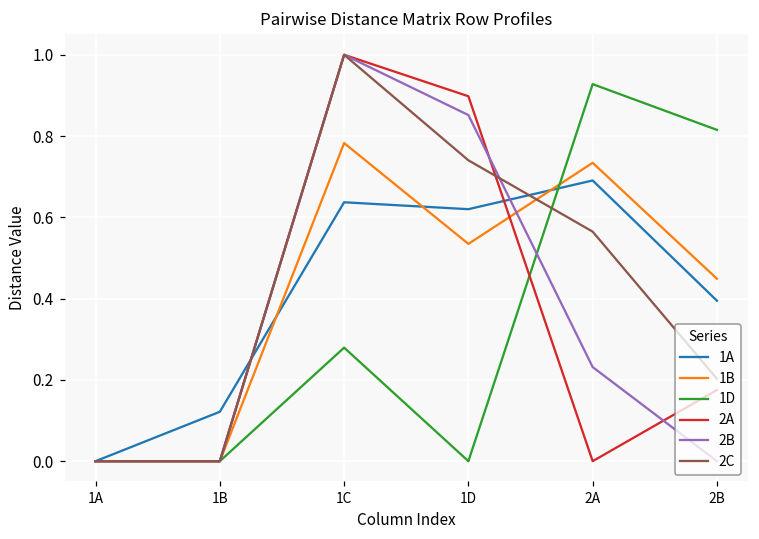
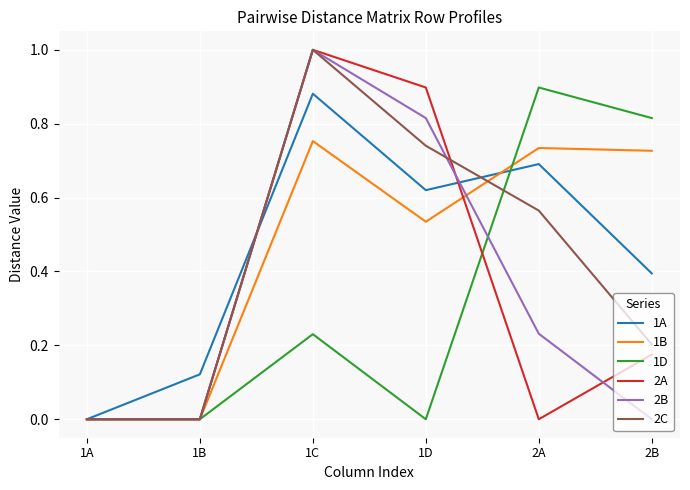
1A, 1C: 0.64 -> 0.88
1B, 1C: 0.78 -> 0.75
1D, 1C: 0.28 -> 0.23
2B, 1D: 0.85 -> 0.82
1D, 2A: 0.93 -> 0.90
1B, 2B: 0.45 -> 0.73
